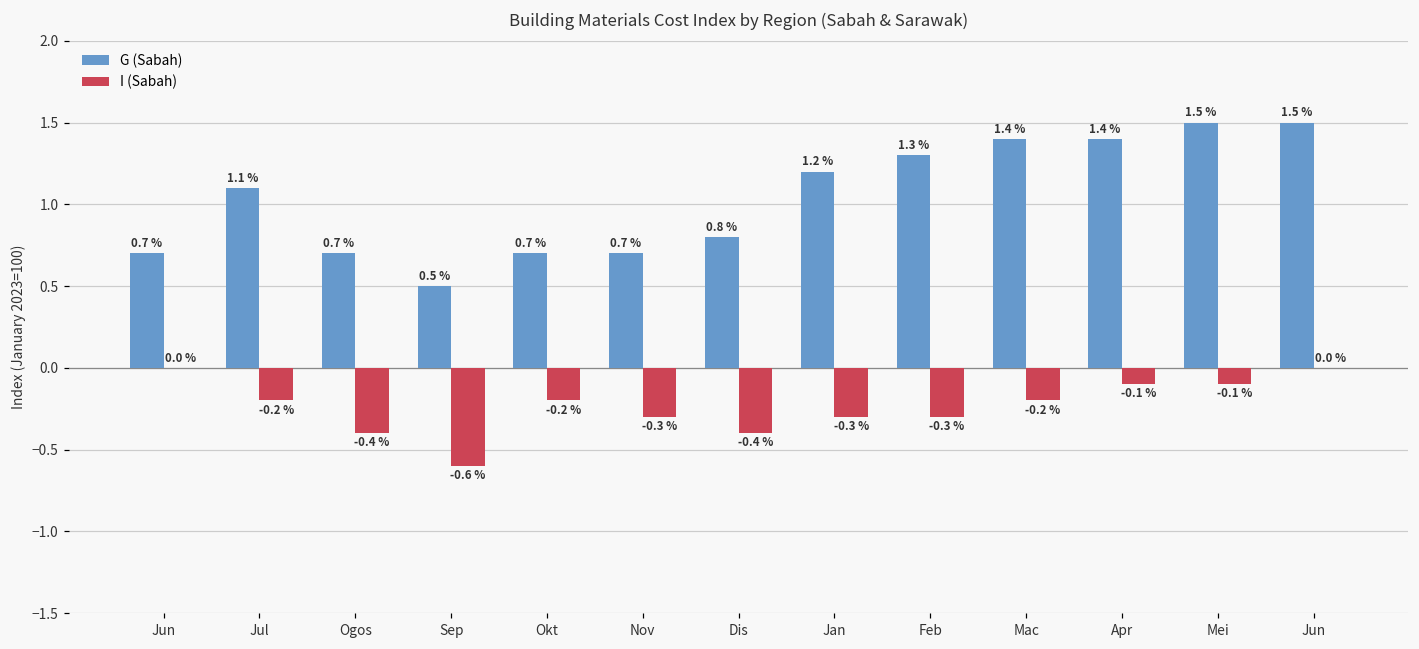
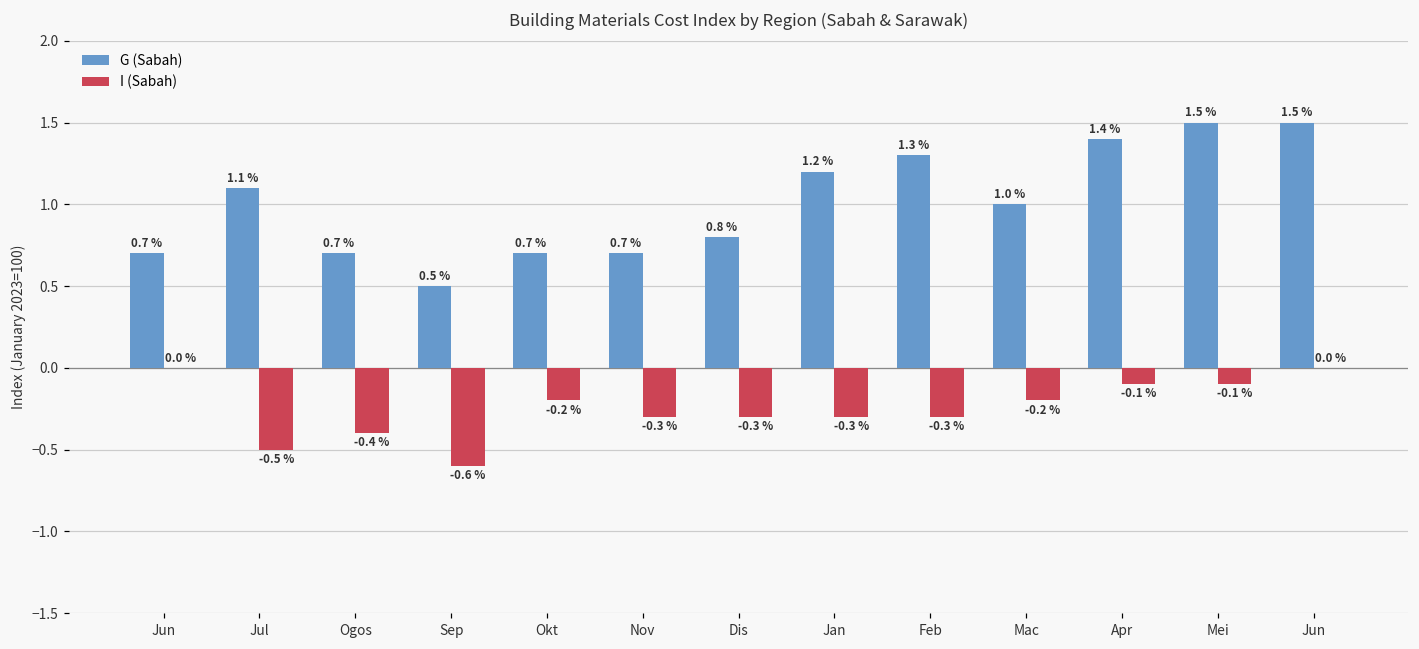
I (Sabah), Jul: -0.2 % -> -0.5 %
I (Sabah), Dis: -0.4 % -> -0.3 %
G (Sabah), Mac: 1.4 % -> 1.0 %
